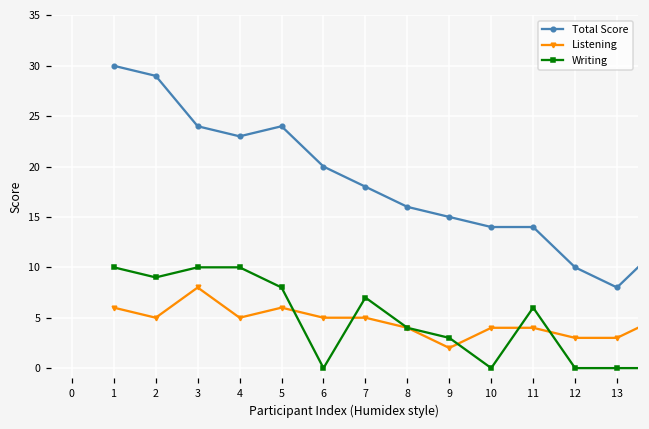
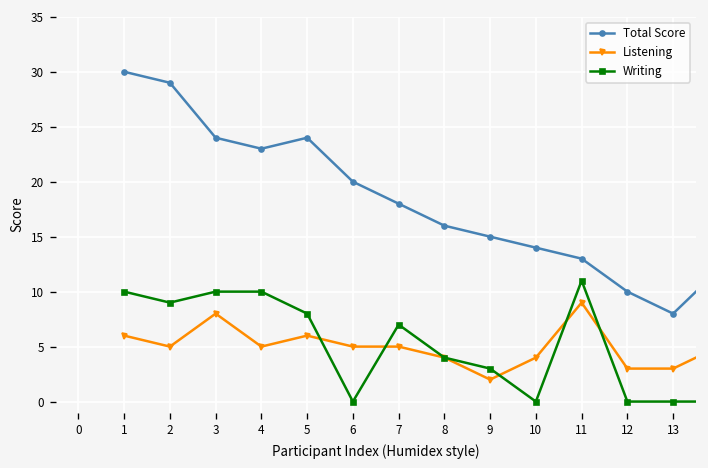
Total Score, 11: 14 -> 13
Listening, 11: 4 -> 9
Writing, 11: 6 -> 11
